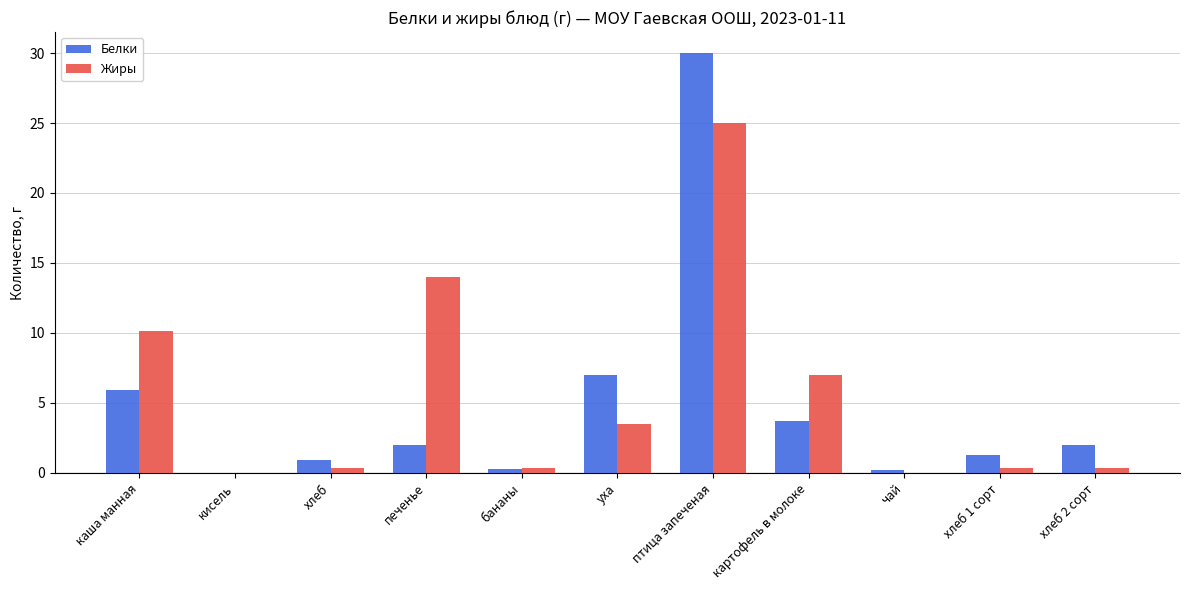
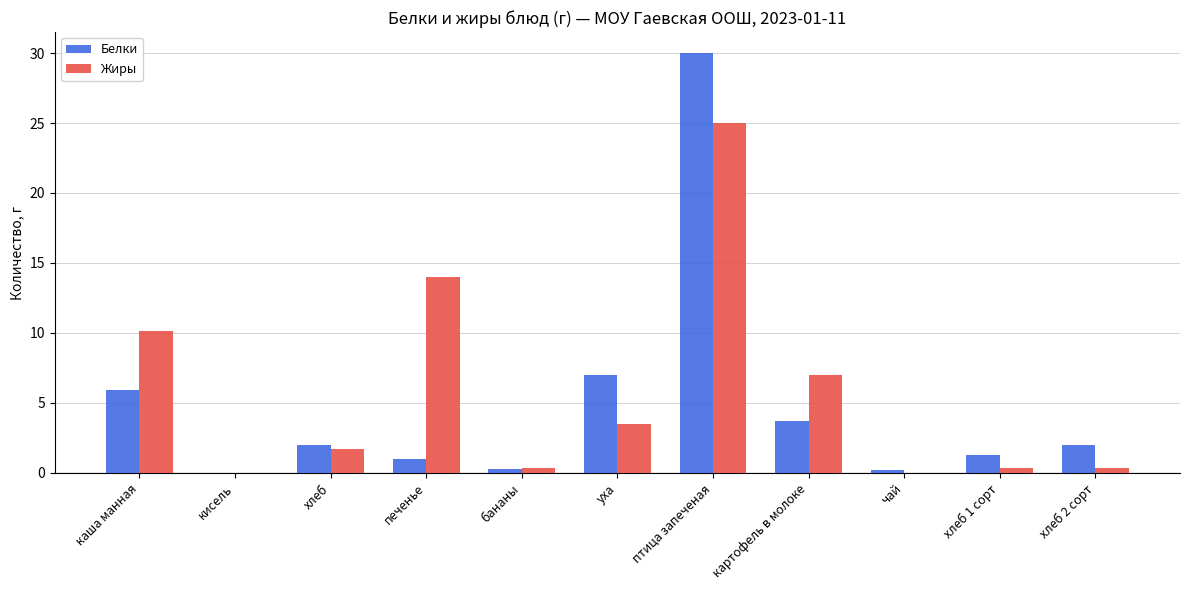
Белки, хлеб: 0.9 -> 2.0
Жиры, хлеб: 0.4 -> 1.7
Белки, печенье: 2 -> 1
